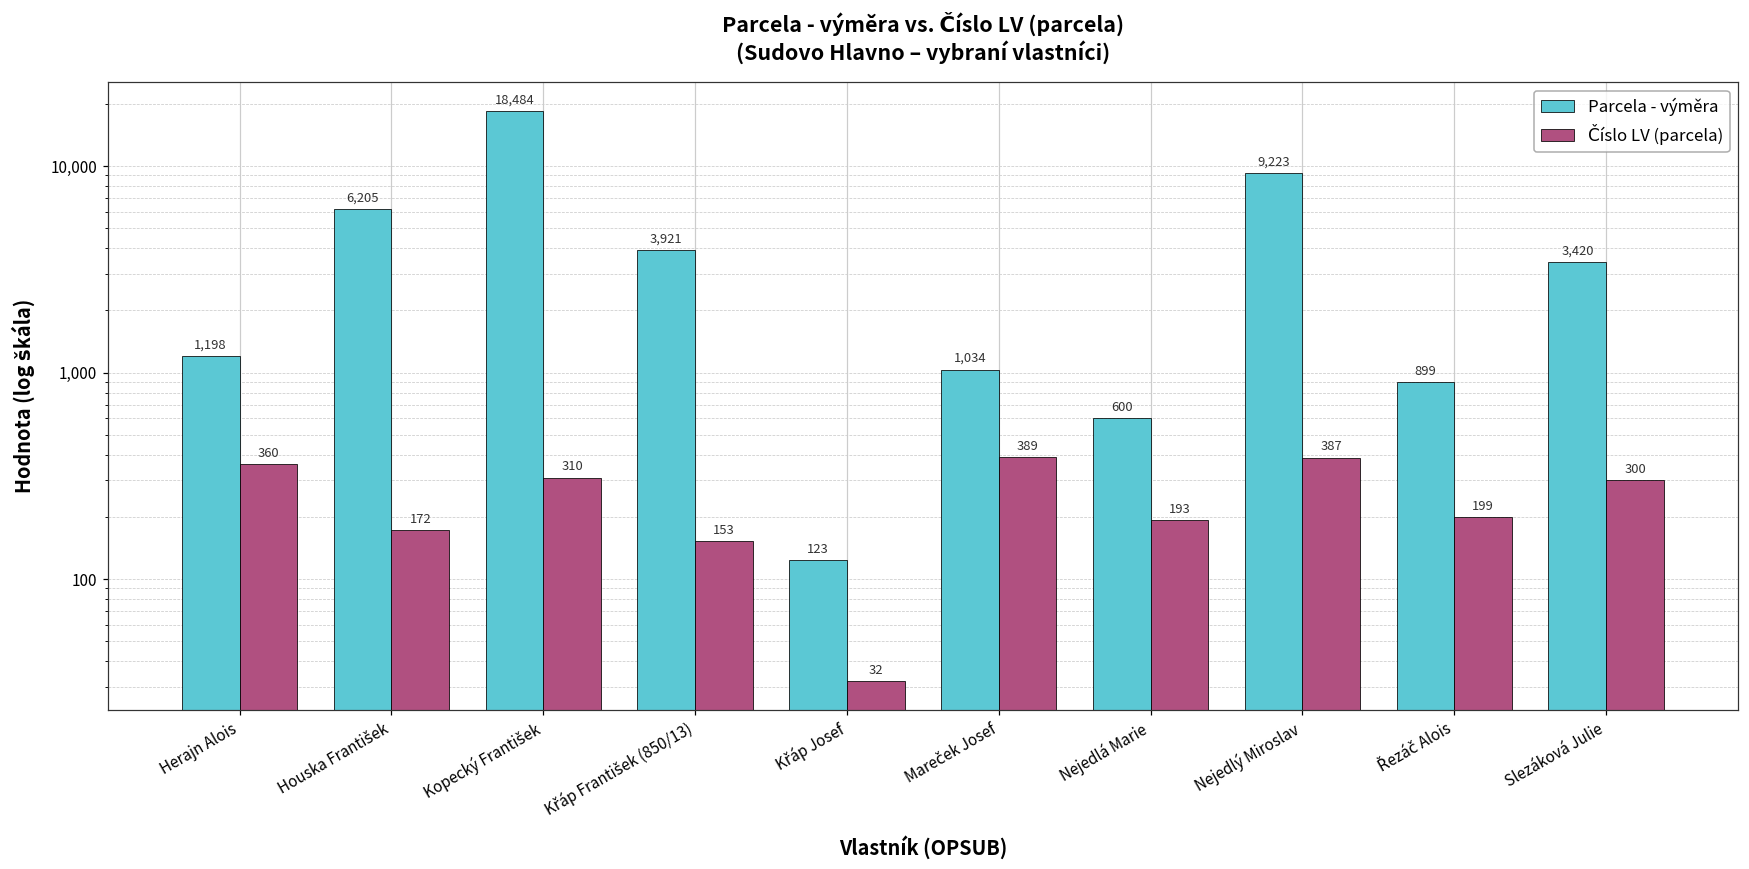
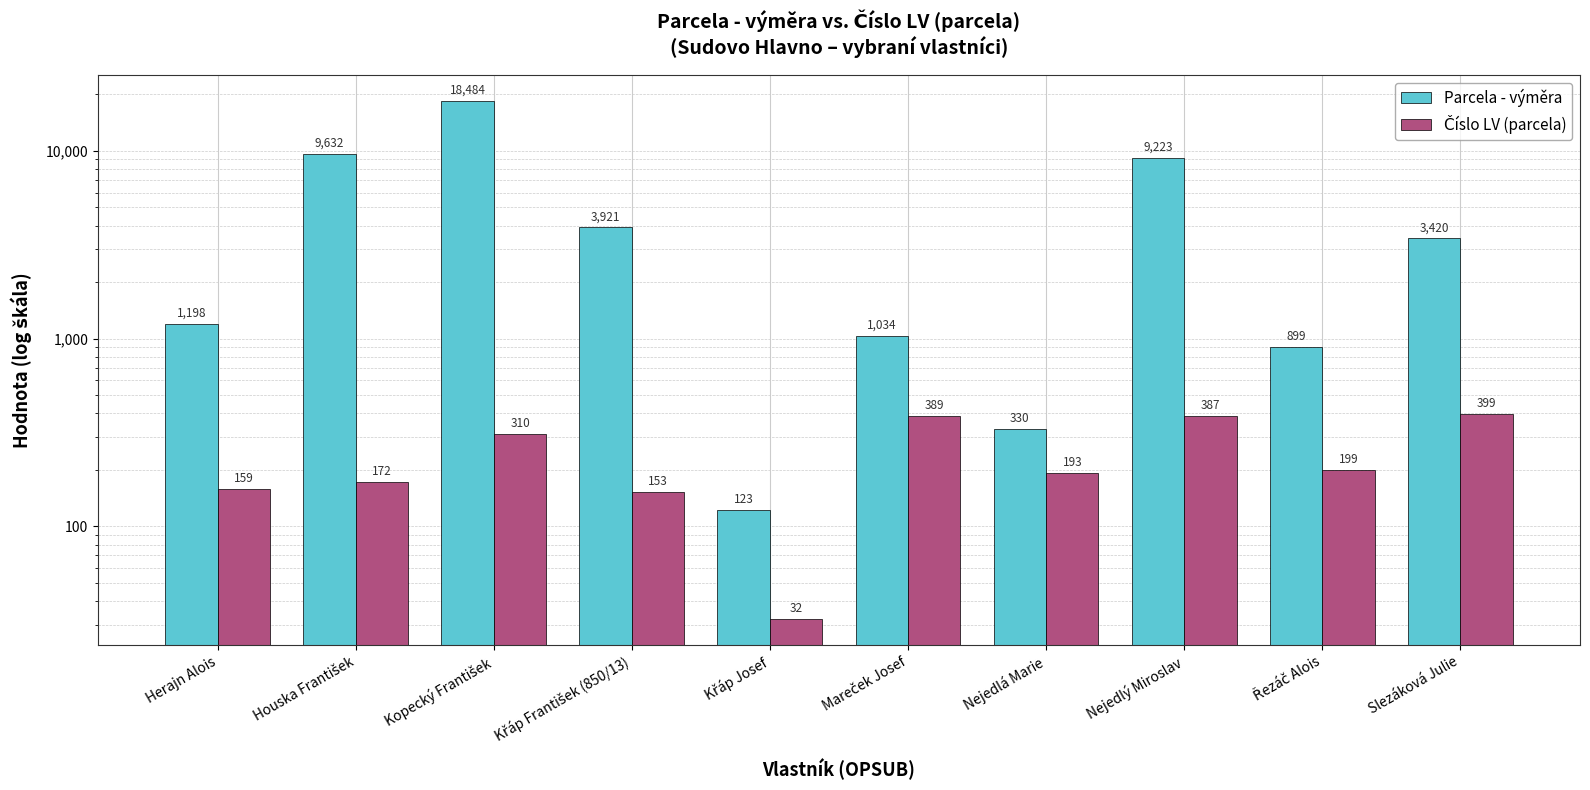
Číslo LV (parcela), Herajn Alois: 360 -> 159
Parcela - výměra, Houska František: 6,205 -> 9,632
Parcela - výměra, Nejedlá Marie: 600 -> 330
Číslo LV (parcela), Slezáková Julie: 300 -> 399
